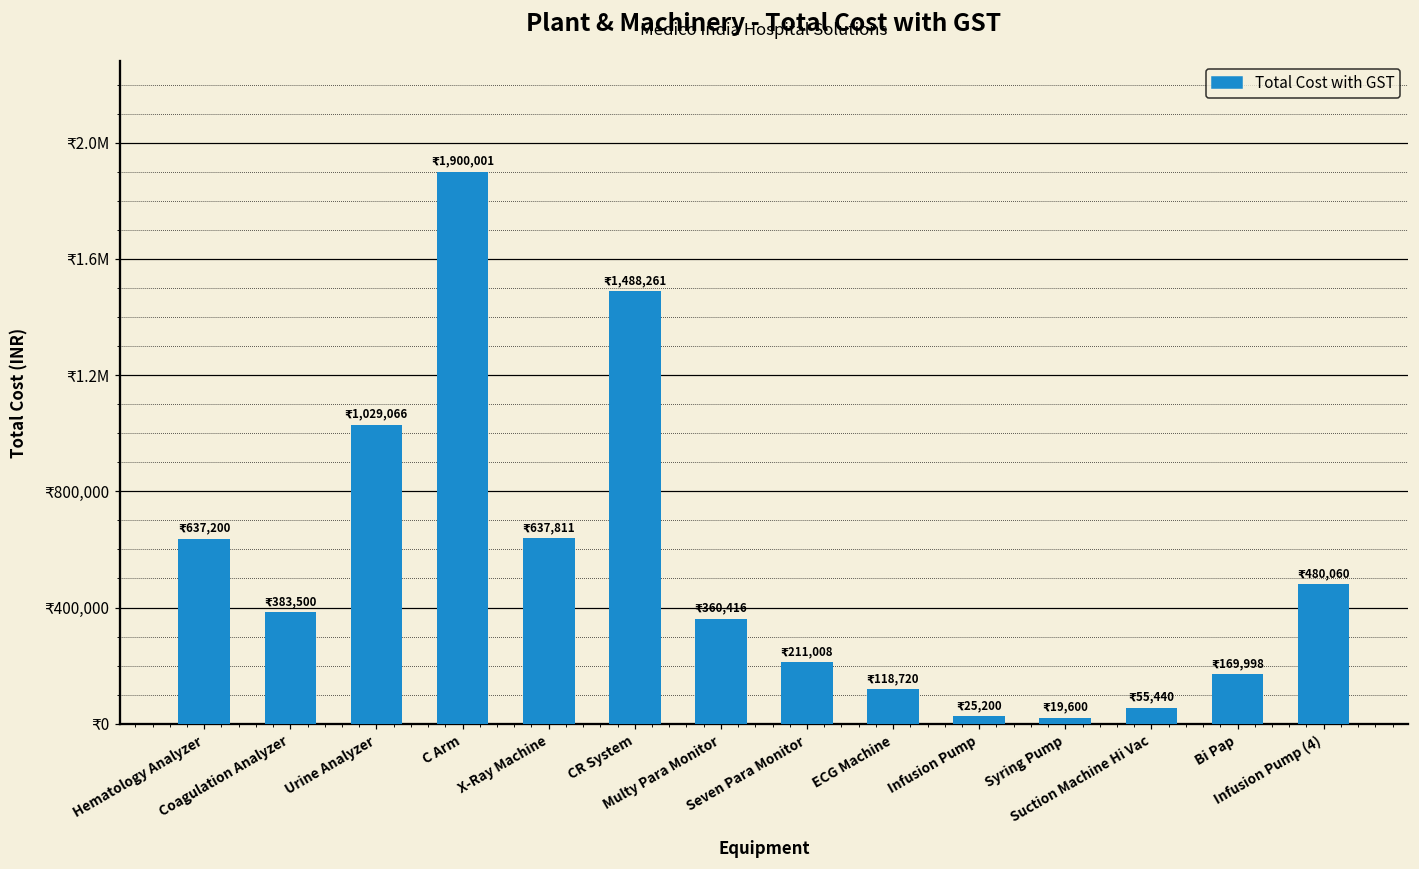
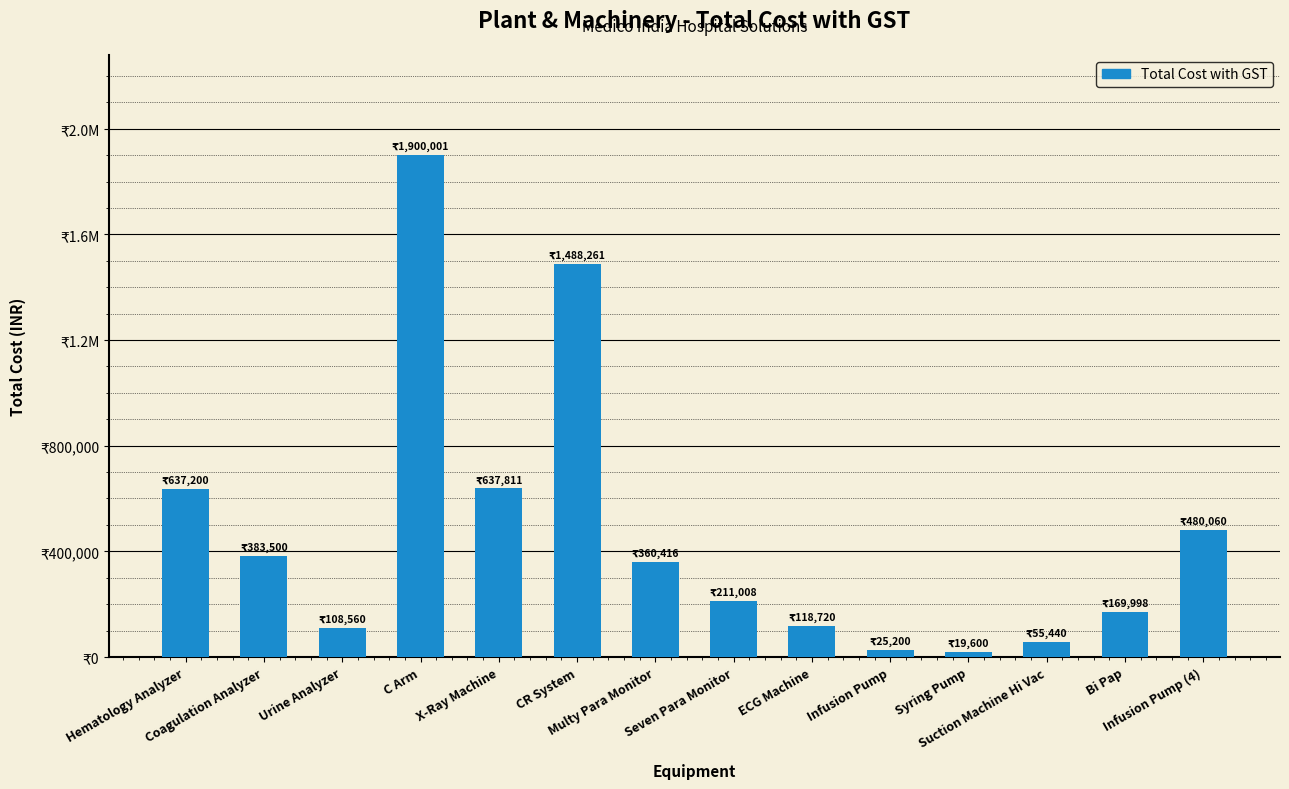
Urine Analyzer: 1,029,066 -> 108,560
